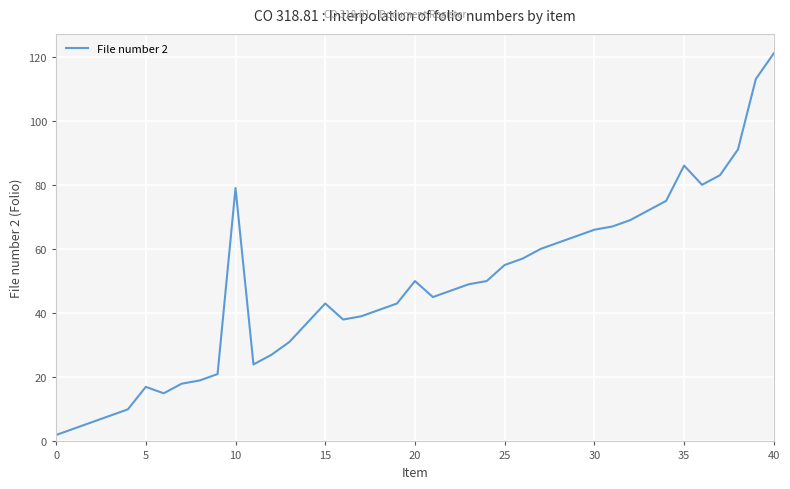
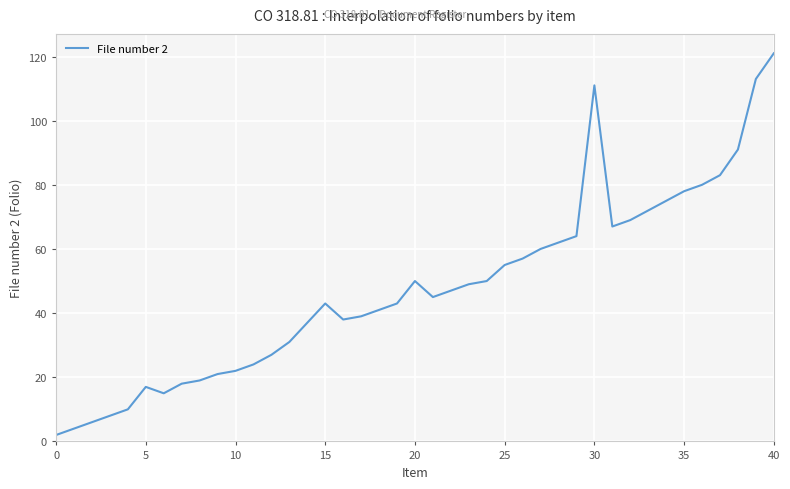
10: 79 -> 22
30: 66 -> 111
35: 86 -> 78
